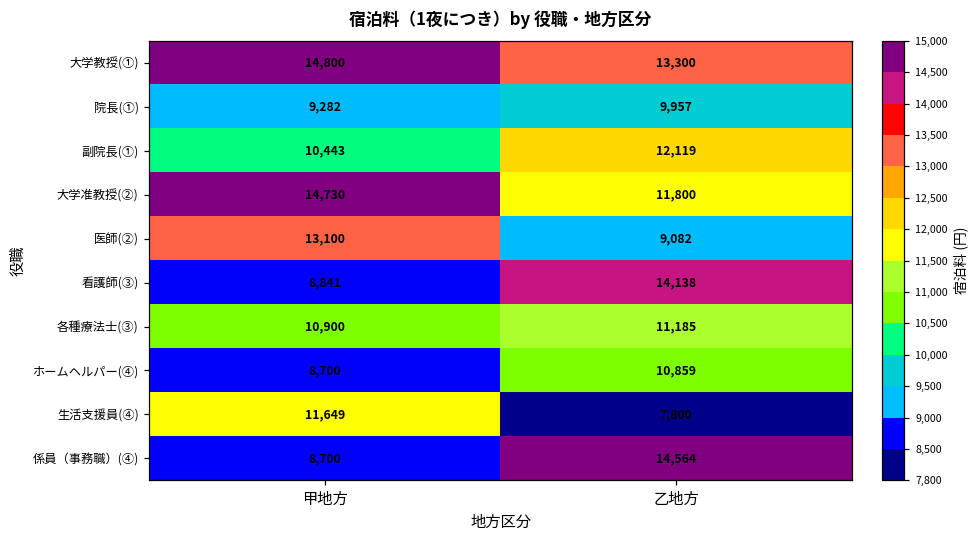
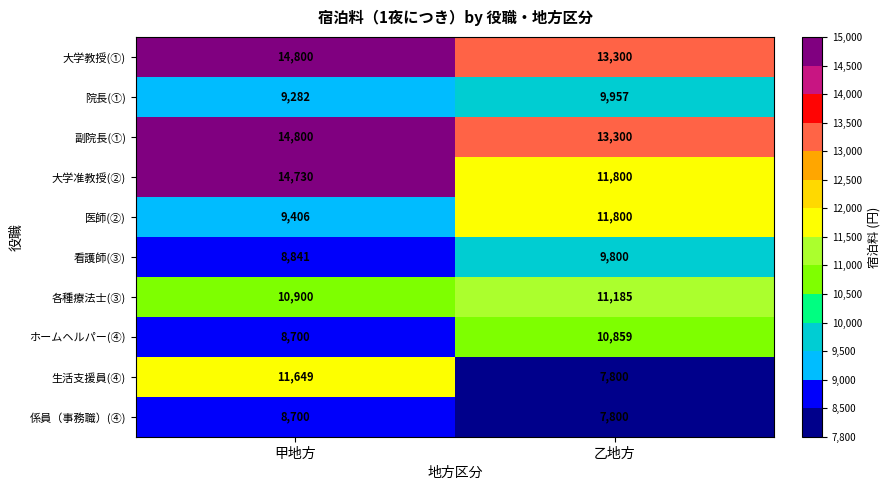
副院長(①), 甲地方: 10,443 -> 14,800
副院長(①), 乙地方: 12,119 -> 13,300
医師(②), 甲地方: 13,100 -> 9,406
医師(②), 乙地方: 9,082 -> 11,800
看護師(③), 乙地方: 14,138 -> 9,800
係員（事務職）(④), 乙地方: 14,564 -> 7,800
